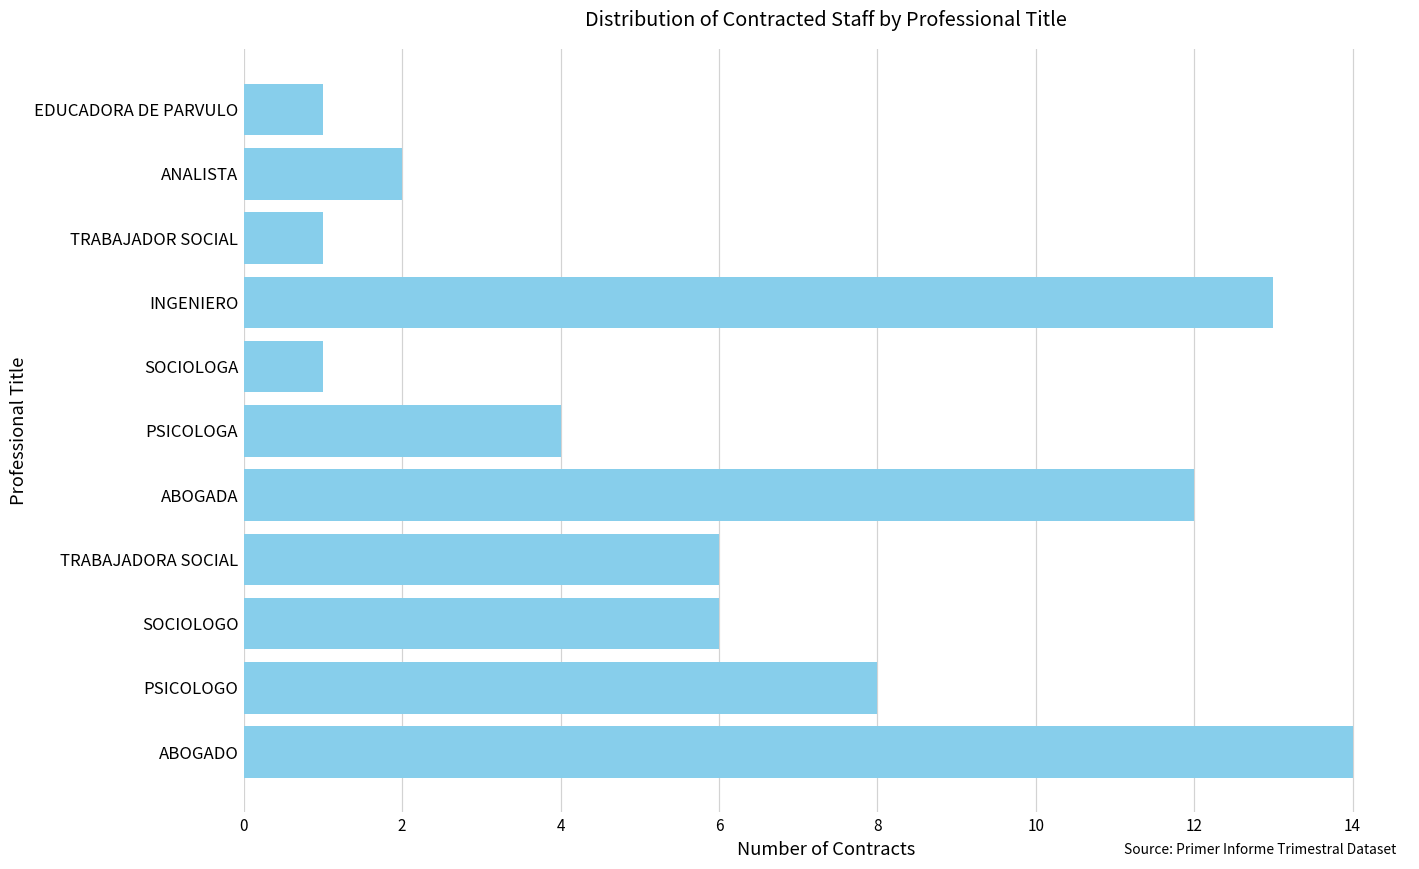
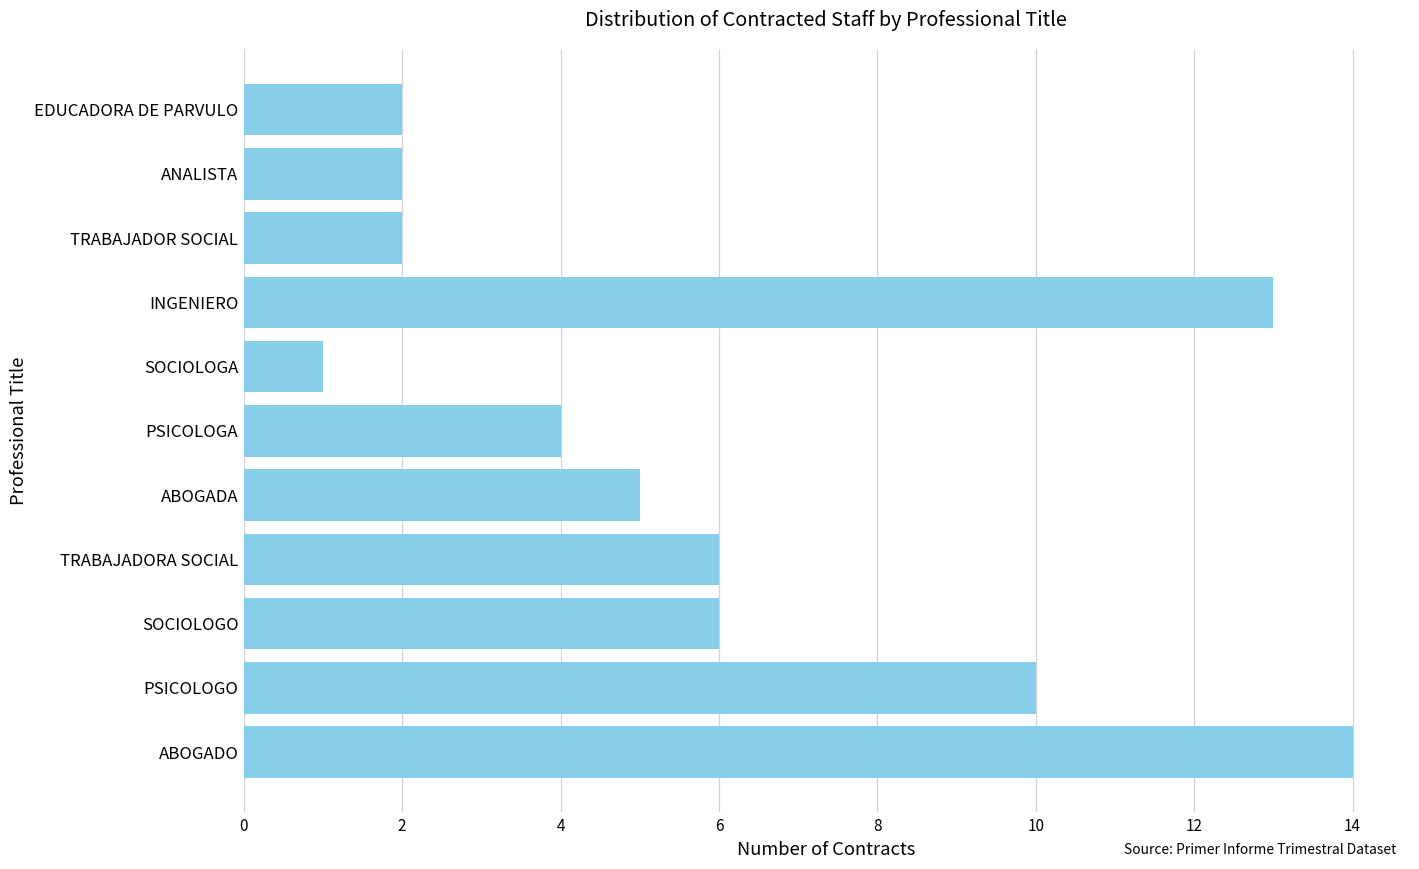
EDUCADORA DE PARVULO: 1 -> 2
TRABAJADOR SOCIAL: 1 -> 2
ABOGADA: 12 -> 5
PSICOLOGO: 8 -> 10
